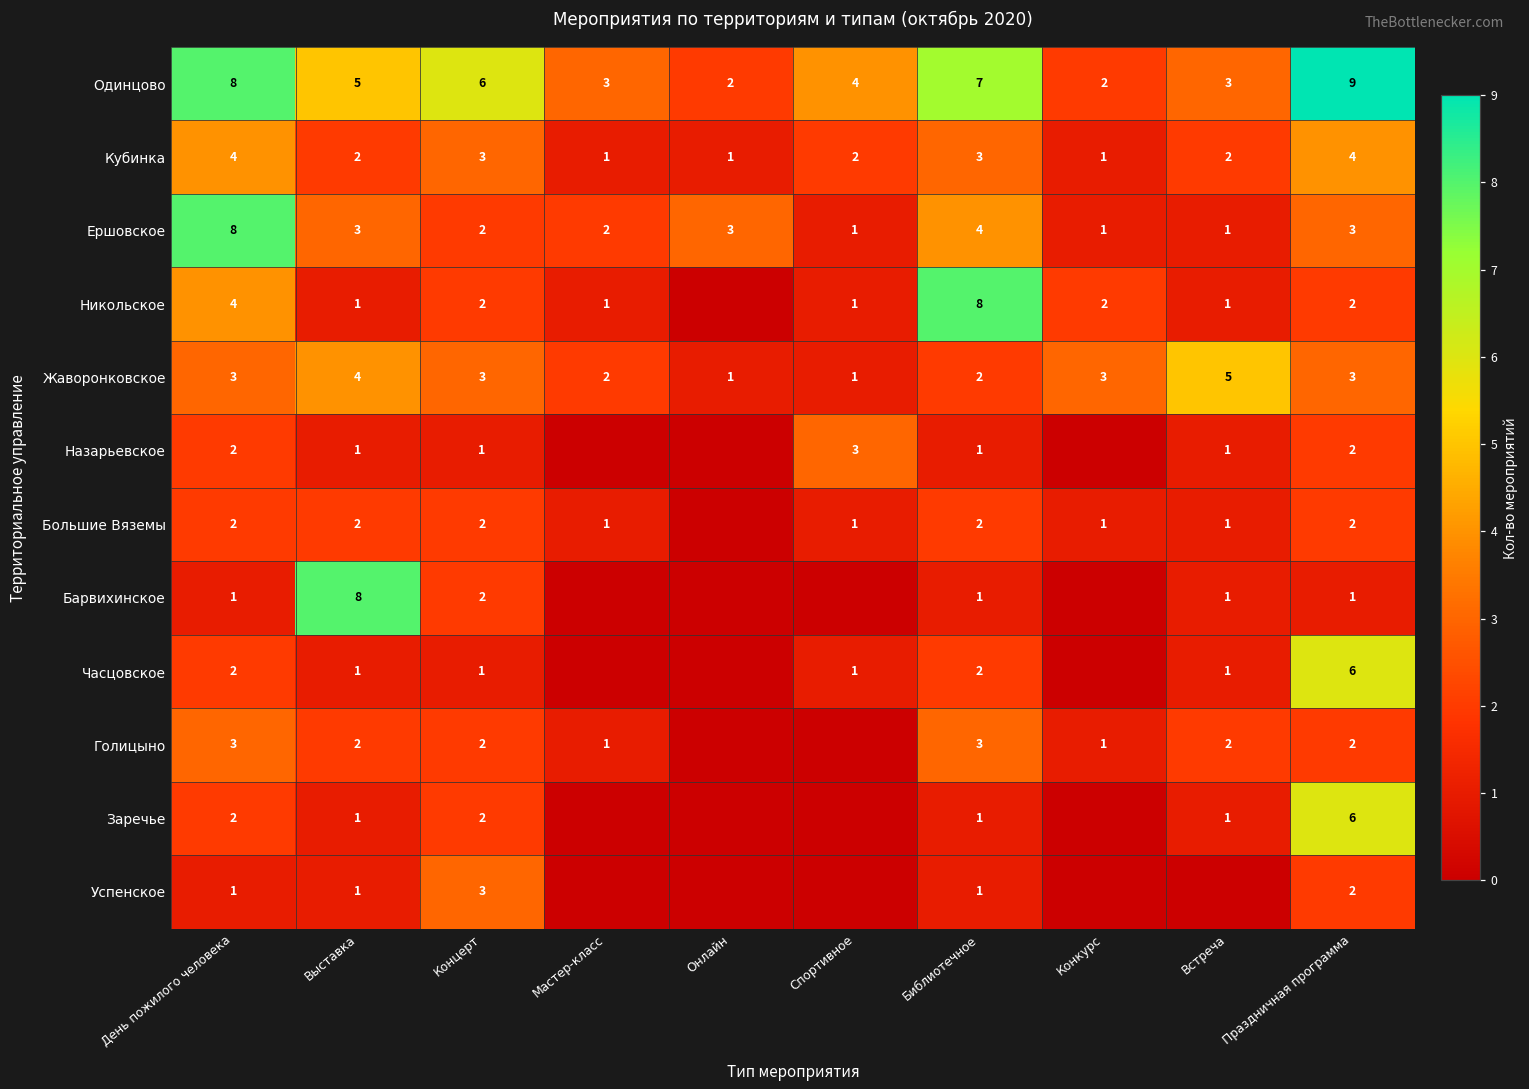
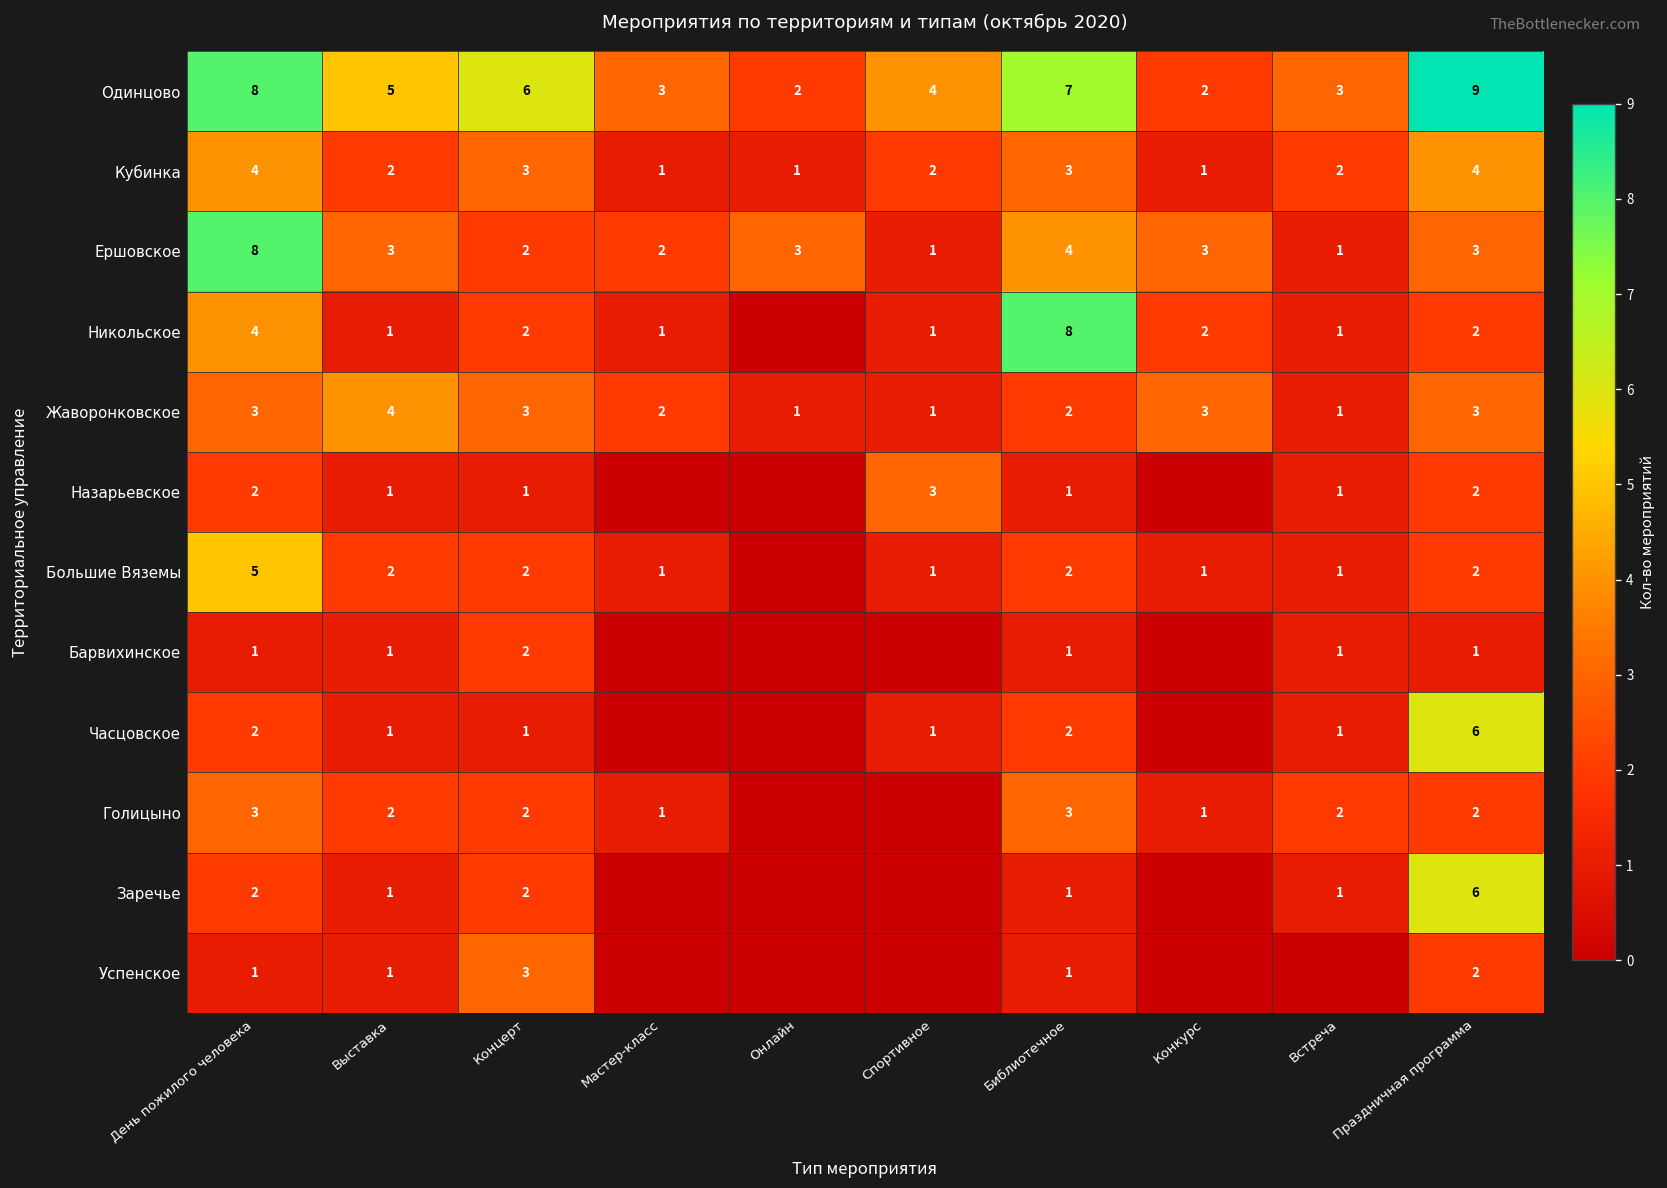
Ершовское, Конкурс: 1 -> 3
Жаворонковское, Встреча: 5 -> 1
Большие Вяземы, День пожилого человека: 2 -> 5
Барвихинское, Выставка: 8 -> 1
